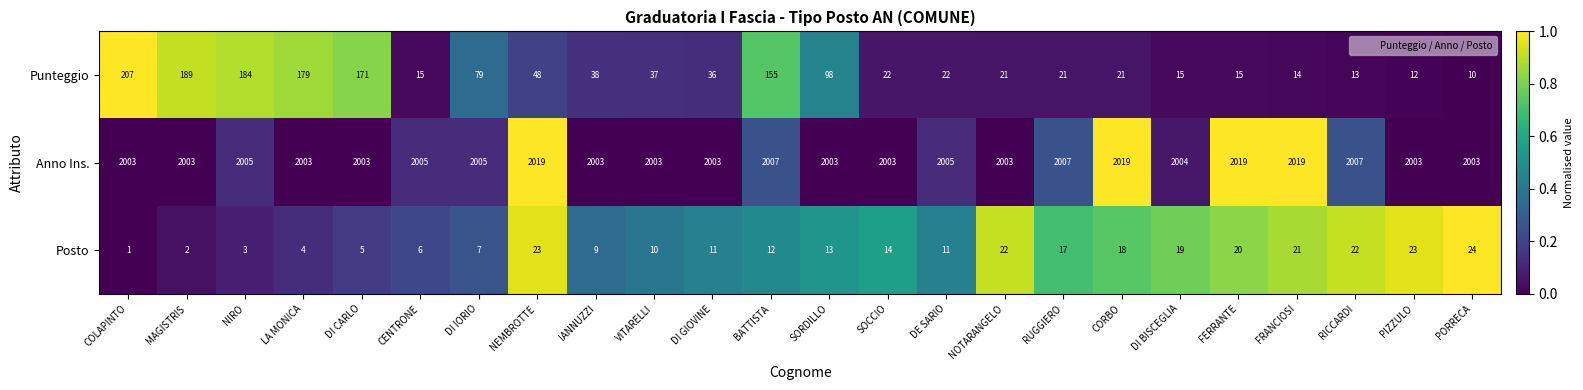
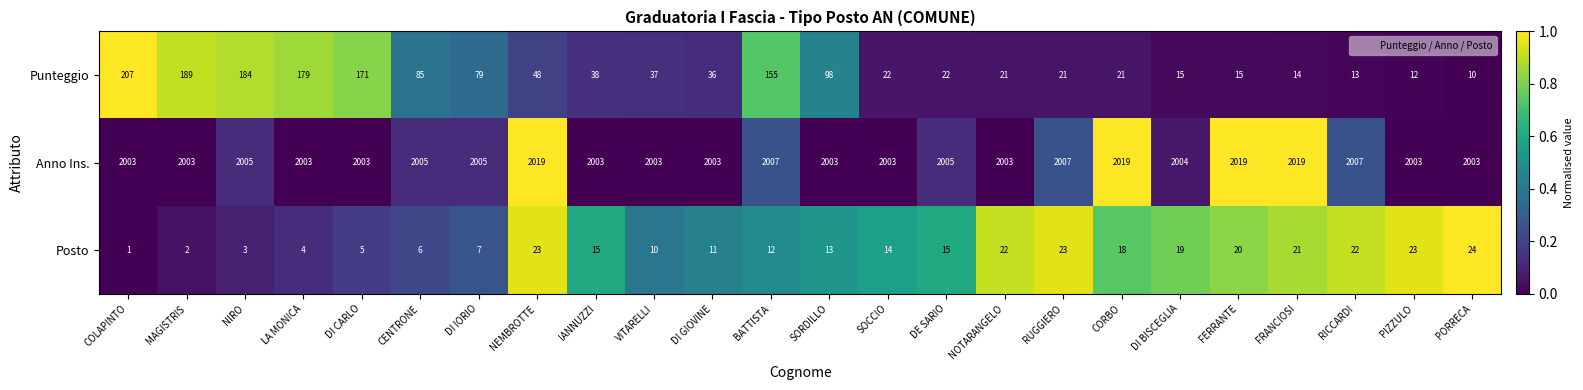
Punteggio, CENTRONE: 15 -> 85
Posto, IANNUZZI: 9 -> 15
Posto, DE SARIO: 11 -> 15
Posto, RUGGIERO: 17 -> 23
